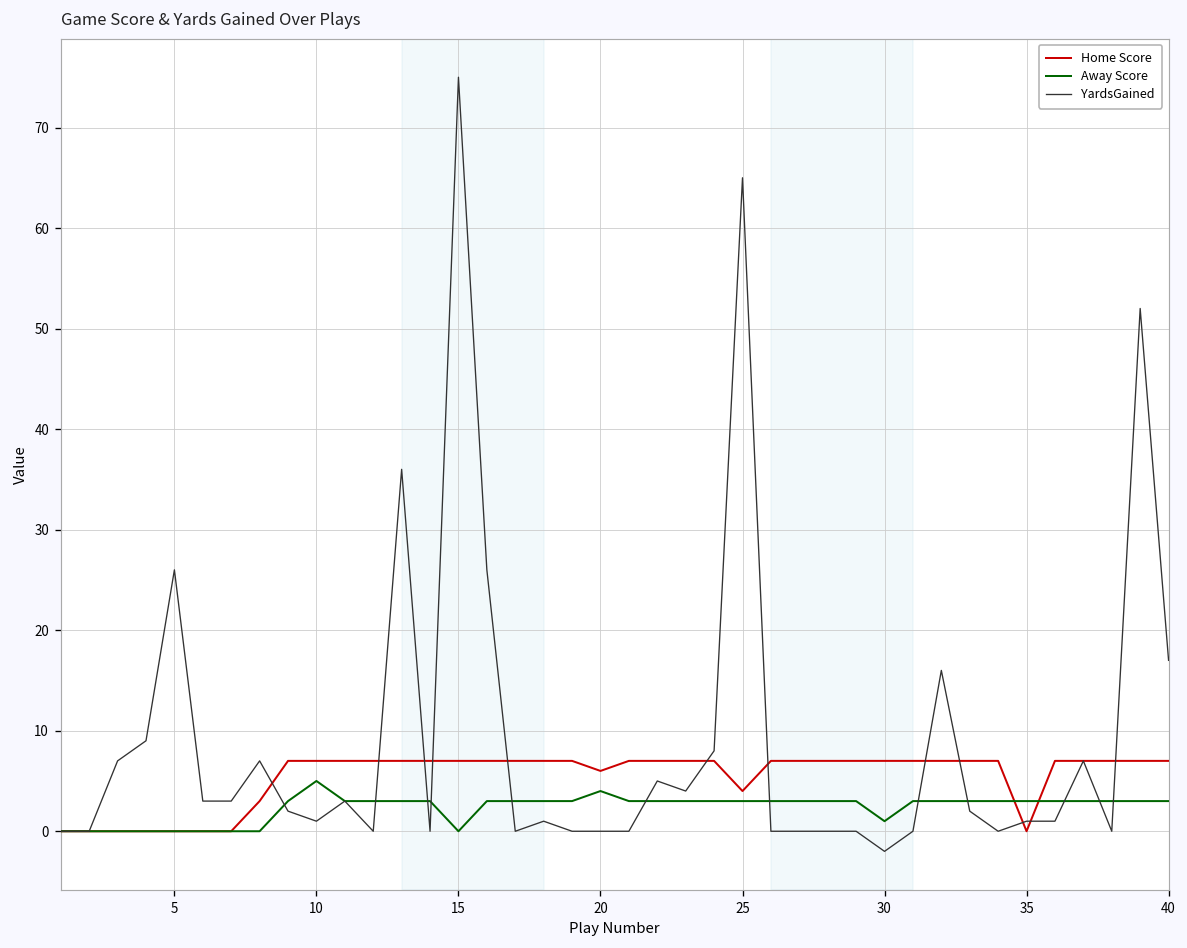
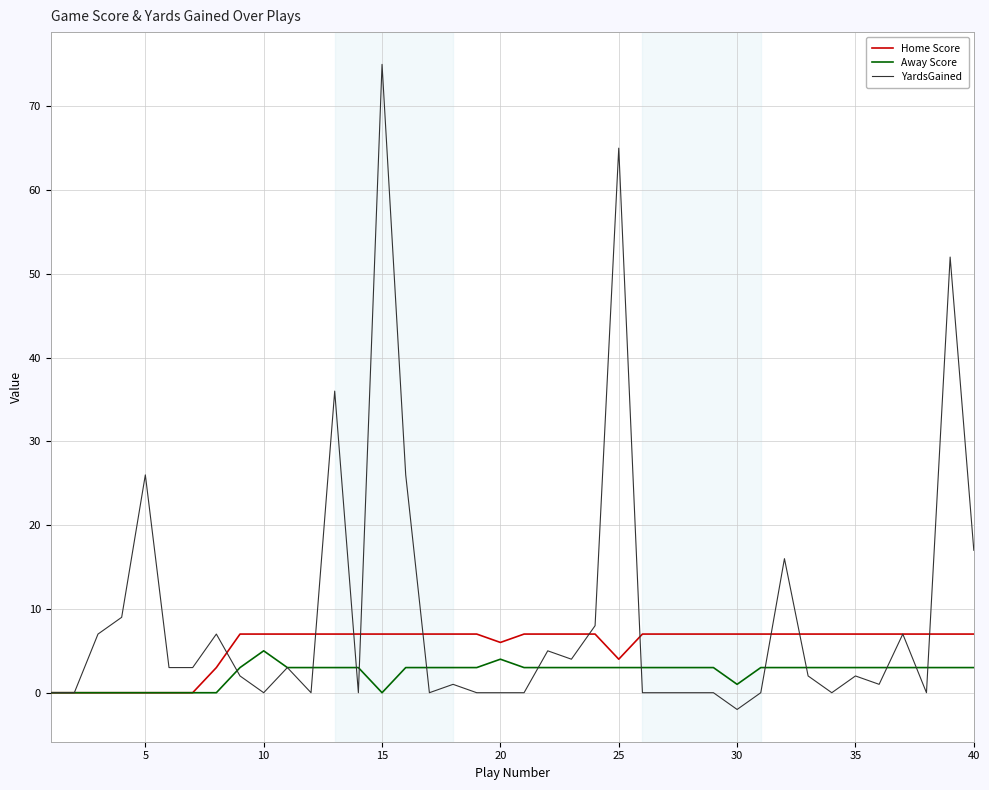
YardsGained, 10: 1 -> 0
Home Score, 35: 0 -> 7
YardsGained, 35: 1 -> 2
